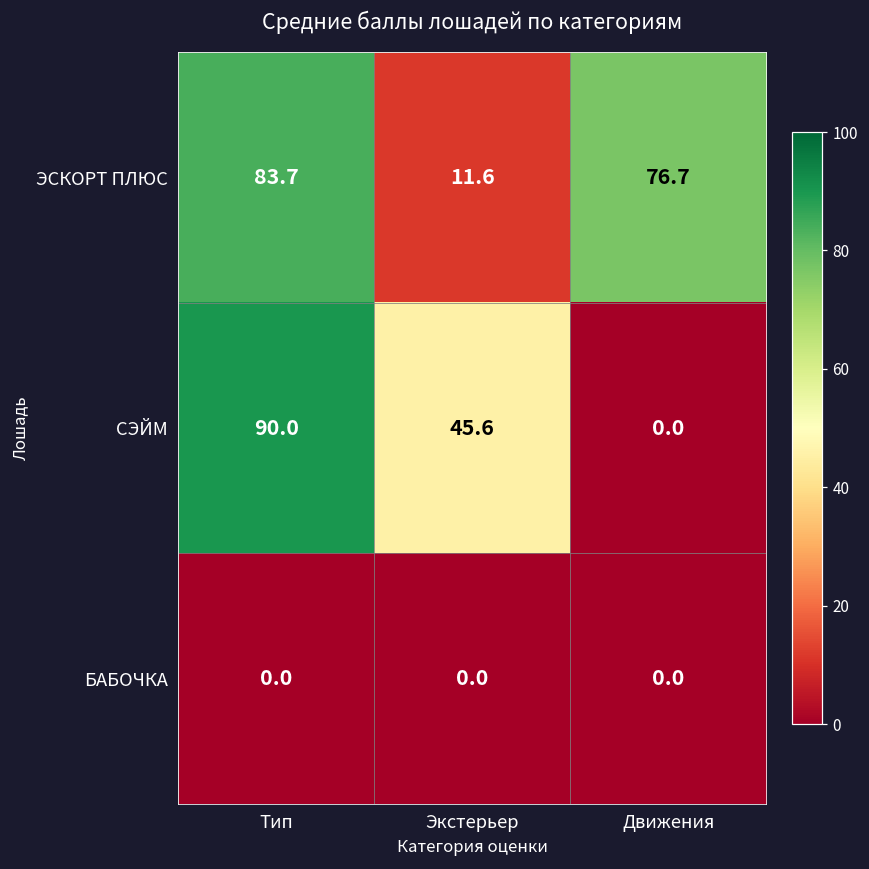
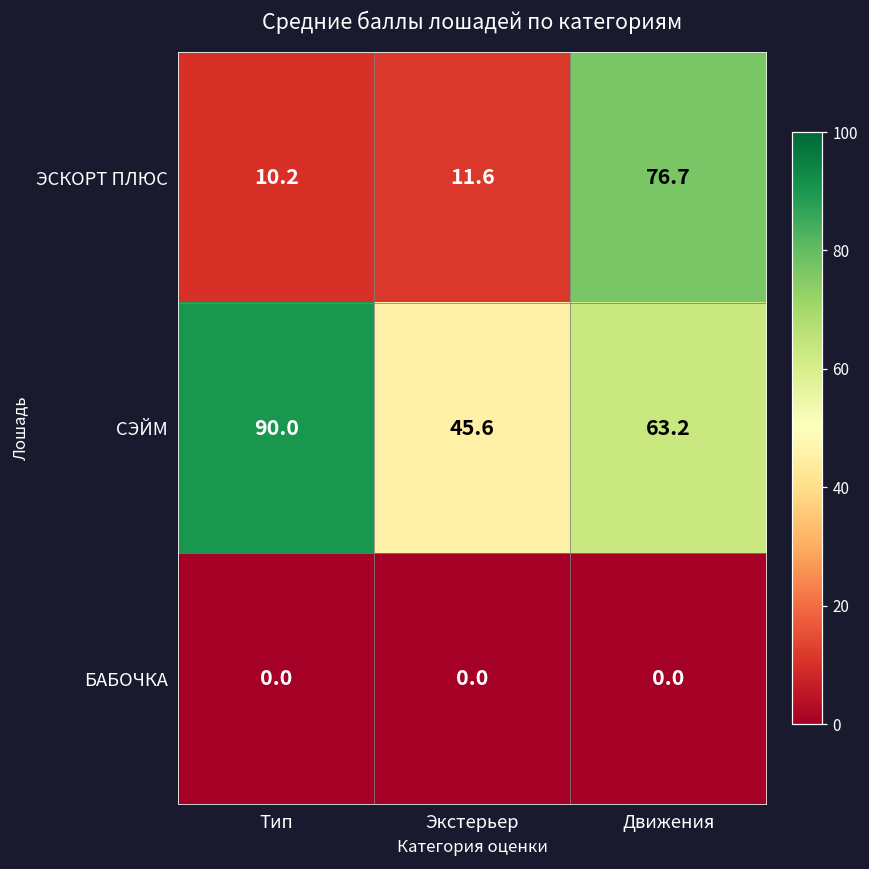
ЭСКОРТ ПЛЮС, Тип: 83.7 -> 10.2
СЭЙМ, Движения: 0.0 -> 63.2
